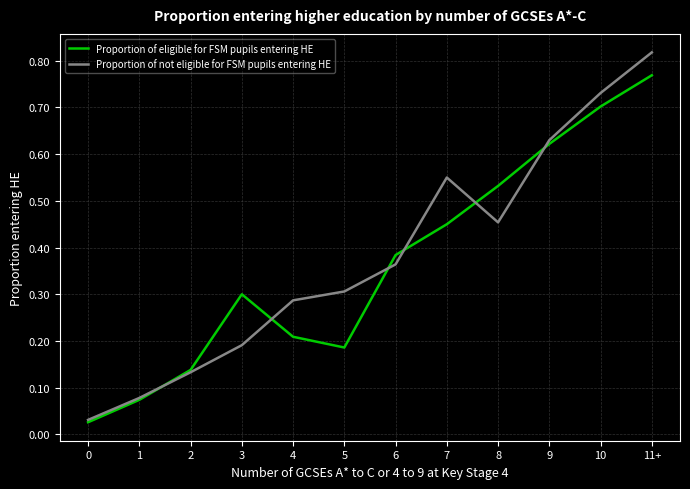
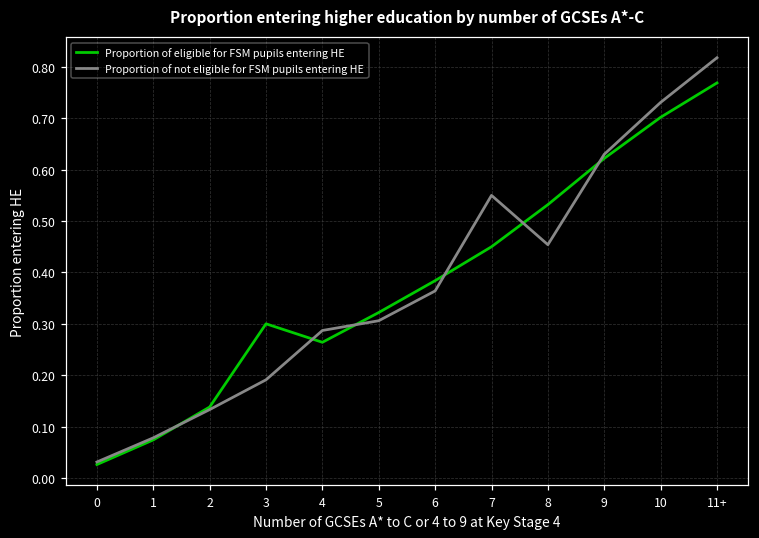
Proportion of eligible for FSM pupils entering HE, 4: 0.21 -> 0.26
Proportion of eligible for FSM pupils entering HE, 5: 0.19 -> 0.32
